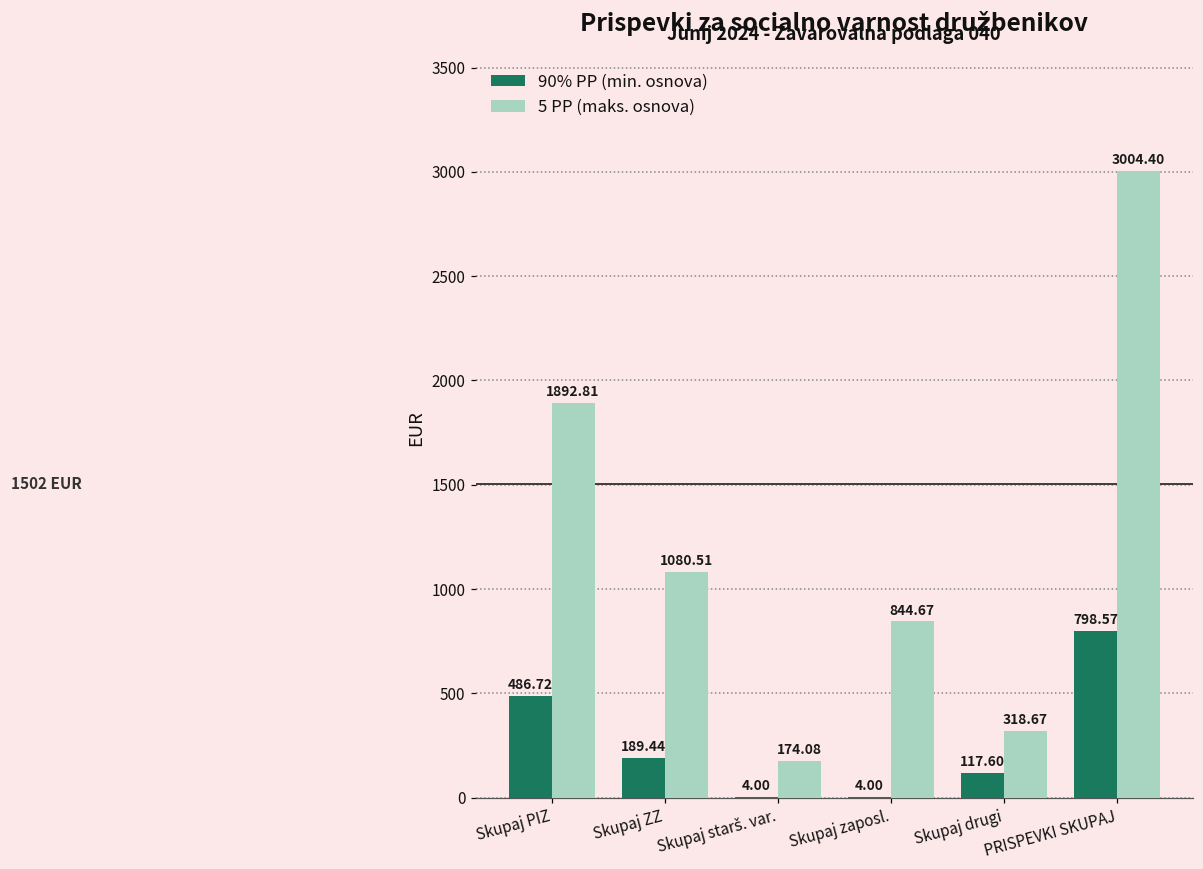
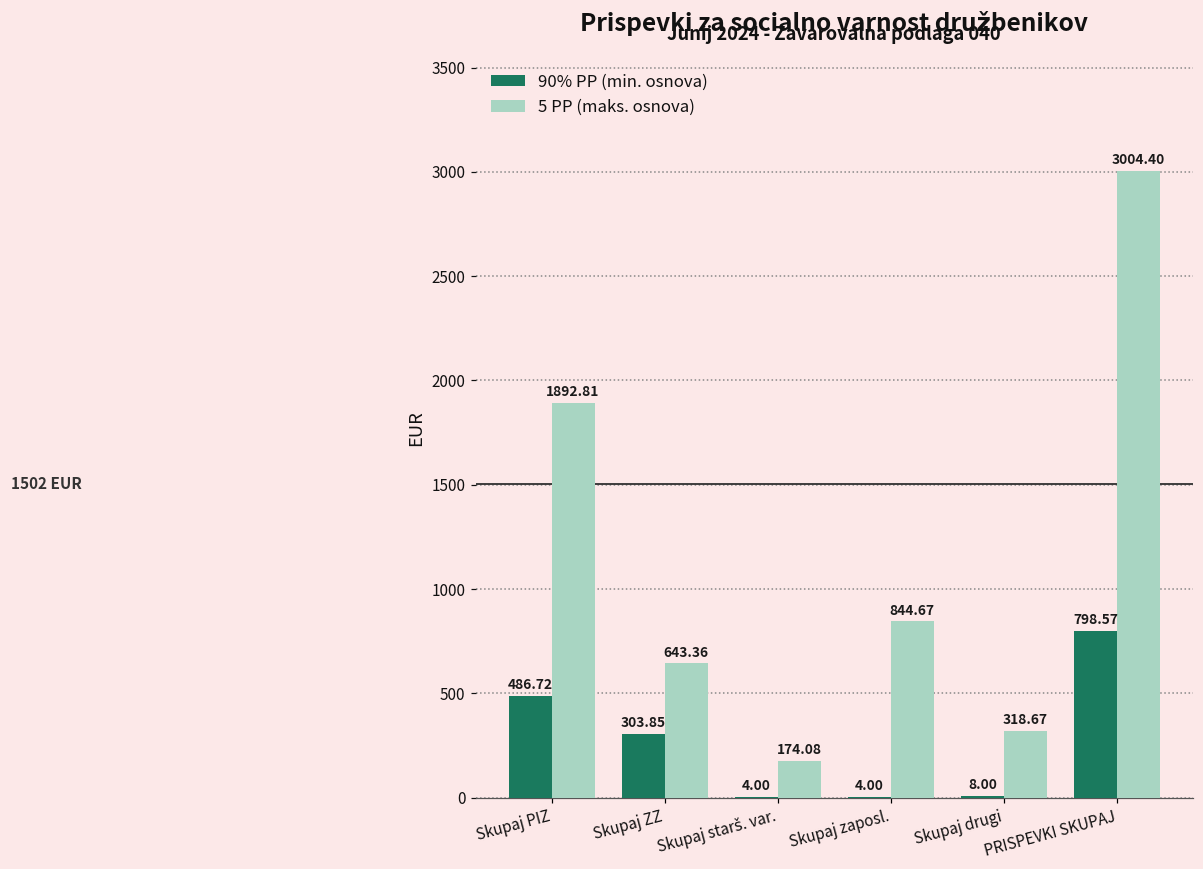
90% PP (min. osnova), Skupaj ZZ: 189.44 -> 303.85
5 PP (maks. osnova), Skupaj ZZ: 1080.51 -> 643.36
90% PP (min. osnova), Skupaj drugi: 117.60 -> 8.00
